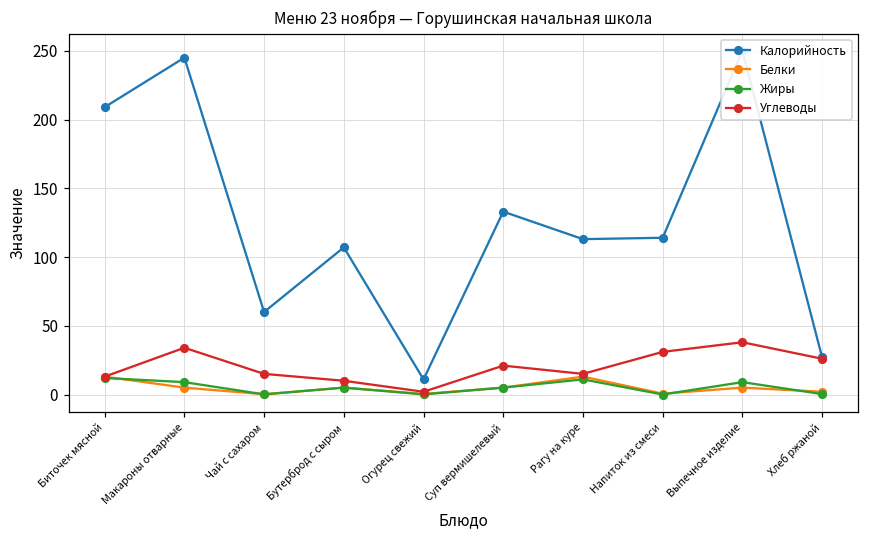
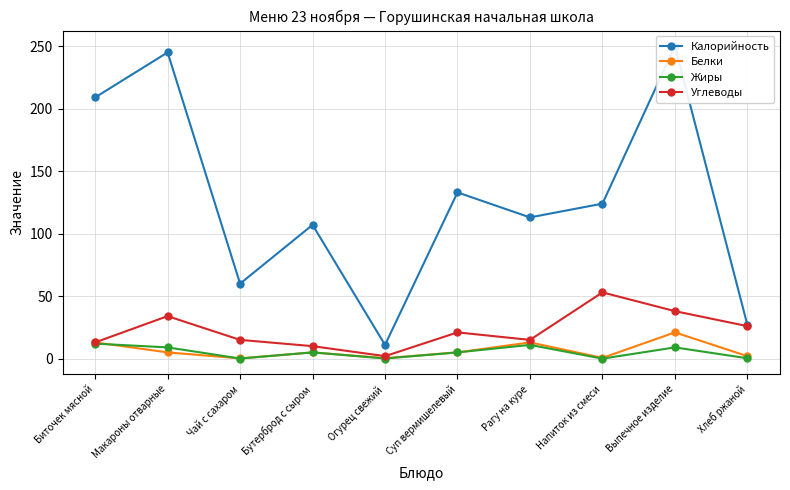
Калорийность, Напиток из смеси: 114 -> 124
Углеводы, Напиток из смеси: 31 -> 53
Белки, Выпечное изделие: 5 -> 21
